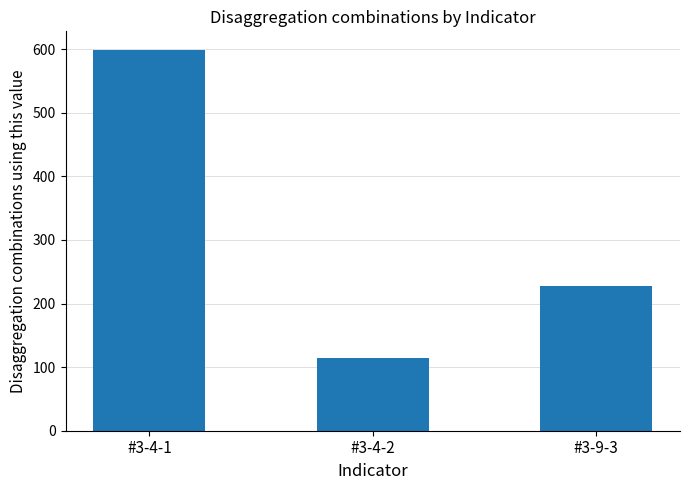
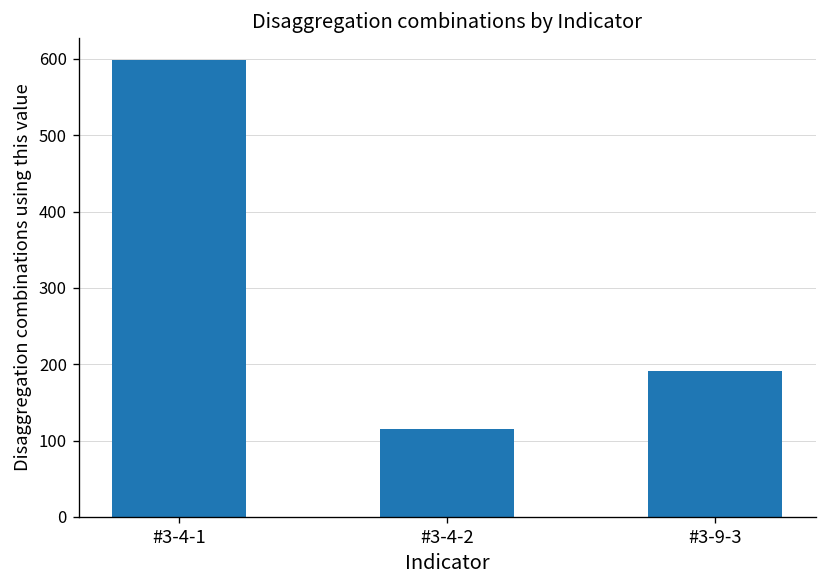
#3-9-3: 230 -> 190
